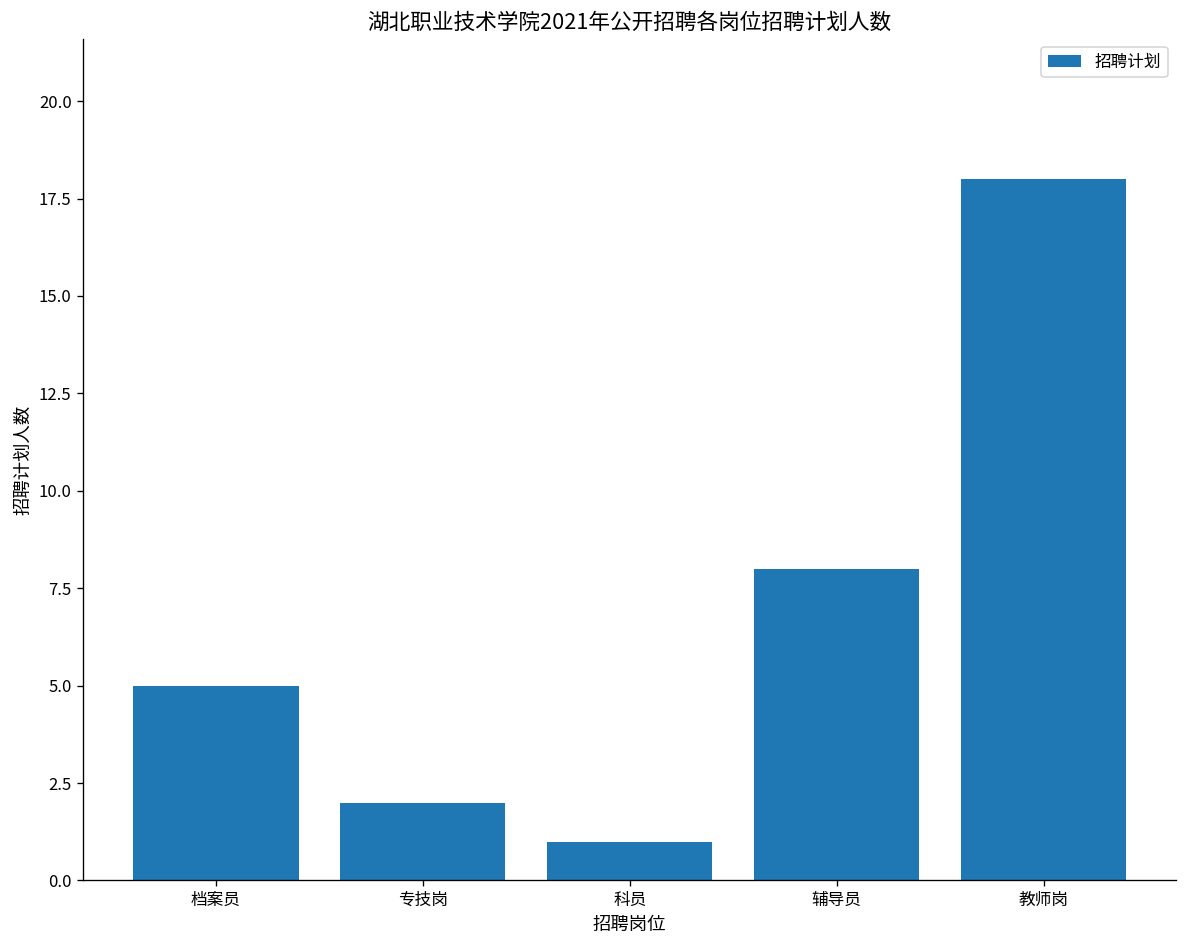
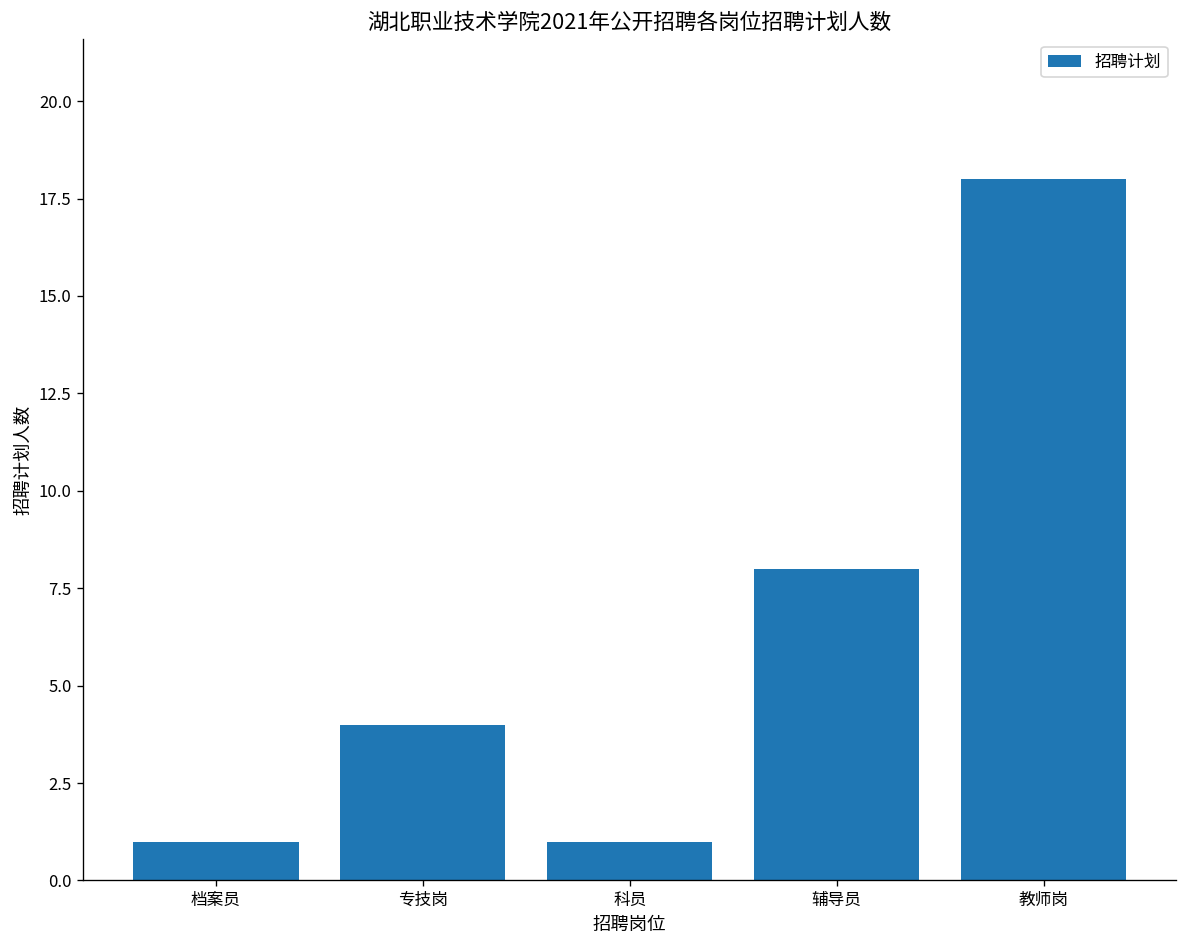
档案员: 5 -> 1
专技岗: 2 -> 4
